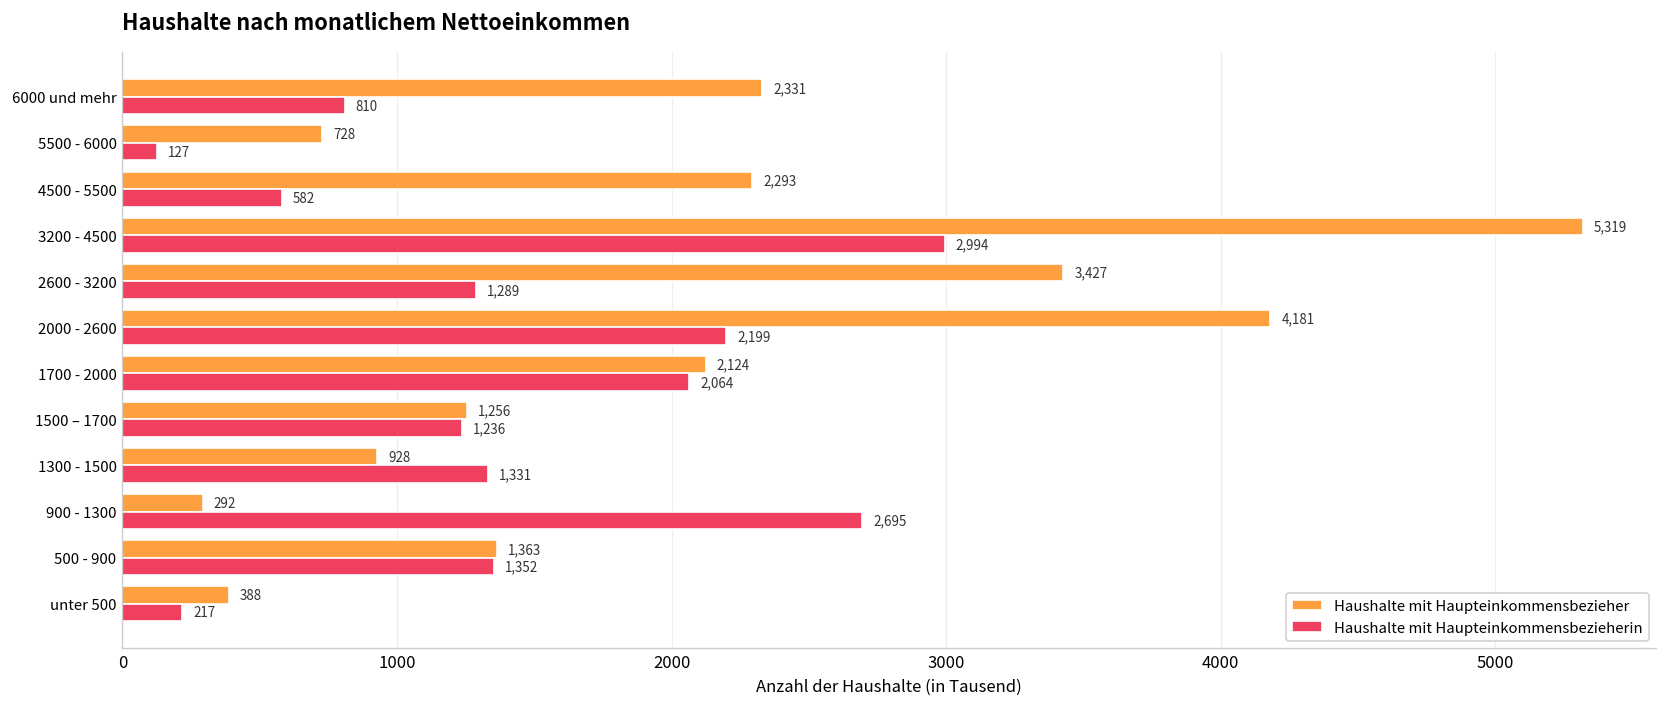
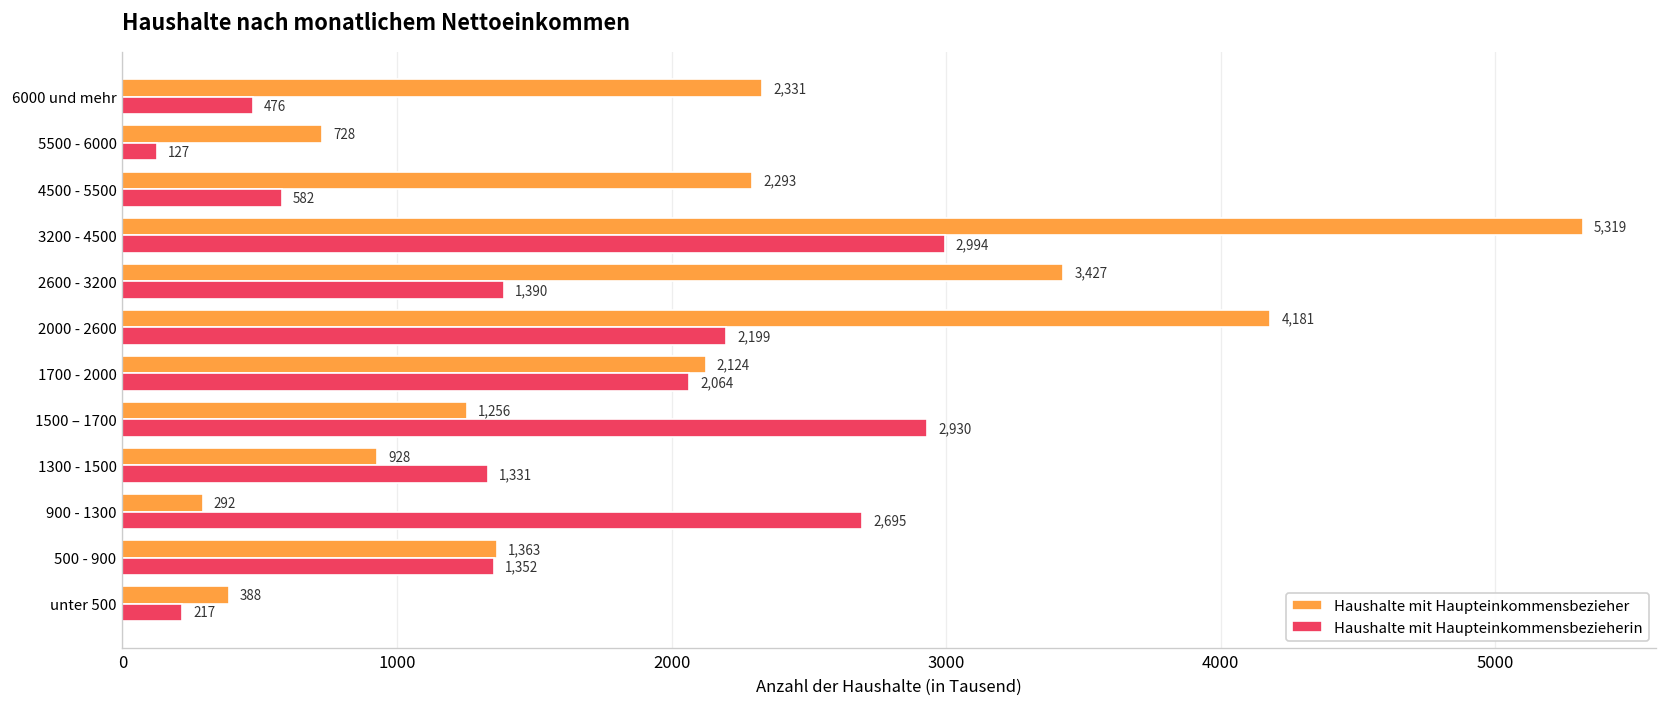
Haushalte mit Haupteinkommensbezieherin, 6000 und mehr: 810 -> 476
Haushalte mit Haupteinkommensbezieherin, 2600 - 3200: 1,289 -> 1,390
Haushalte mit Haupteinkommensbezieherin, 1500 – 1700: 1,236 -> 2,930
